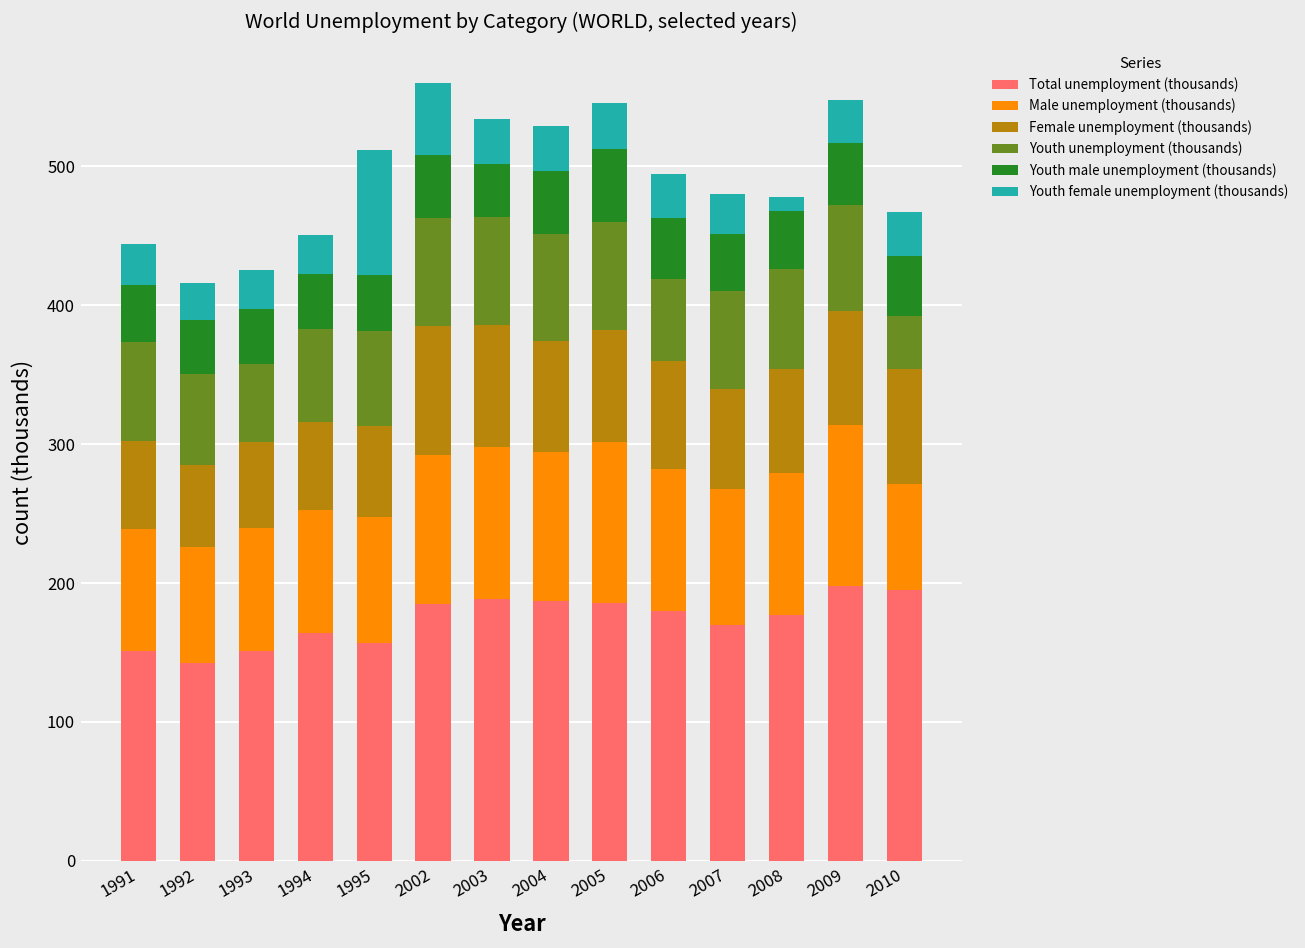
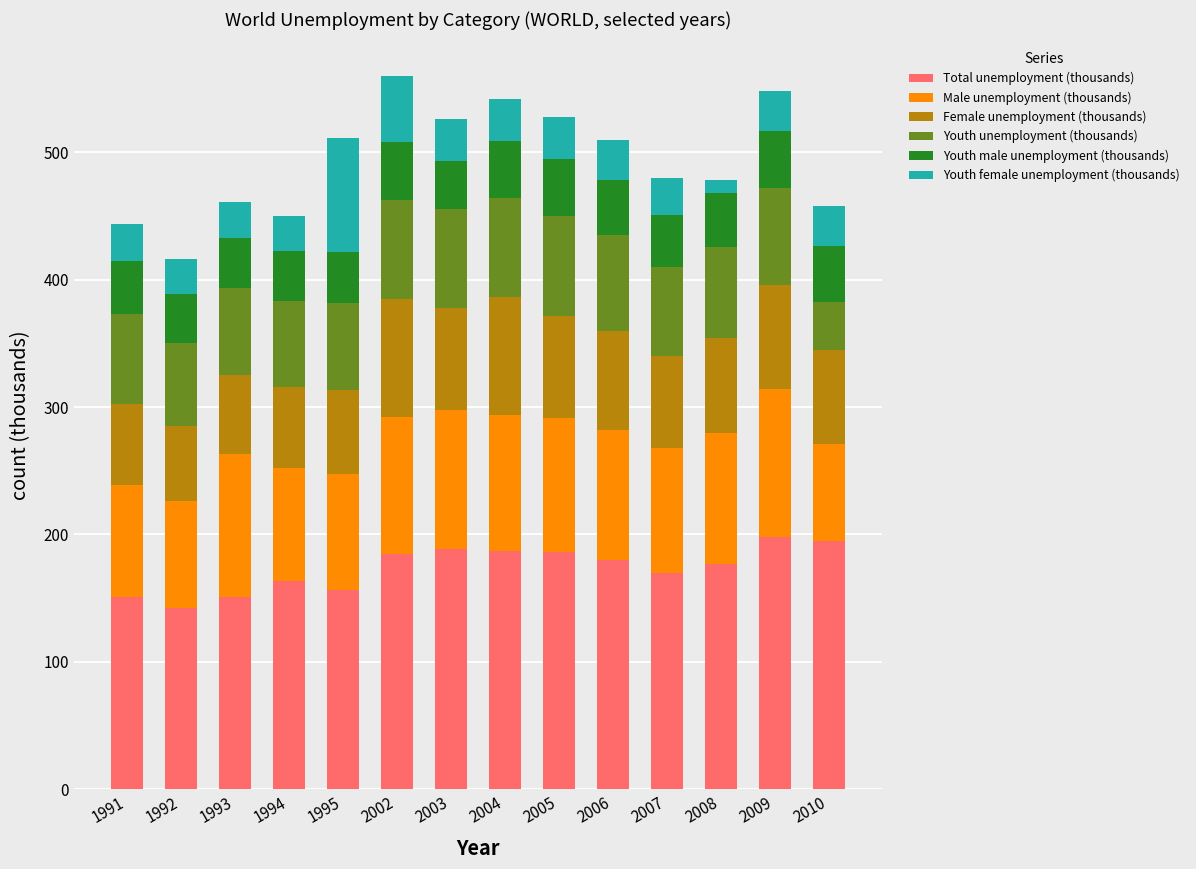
Male unemployment (thousands), 1993: 89 -> 112
Youth unemployment (thousands), 1993: 56 -> 68
Female unemployment (thousands), 2003: 88 -> 80
Female unemployment (thousands), 2004: 80 -> 93
Male unemployment (thousands), 2005: 116 -> 105
Youth male unemployment (thousands), 2005: 52 -> 45
Youth unemployment (thousands), 2006: 60 -> 75
Female unemployment (thousands), 2010: 83 -> 74
